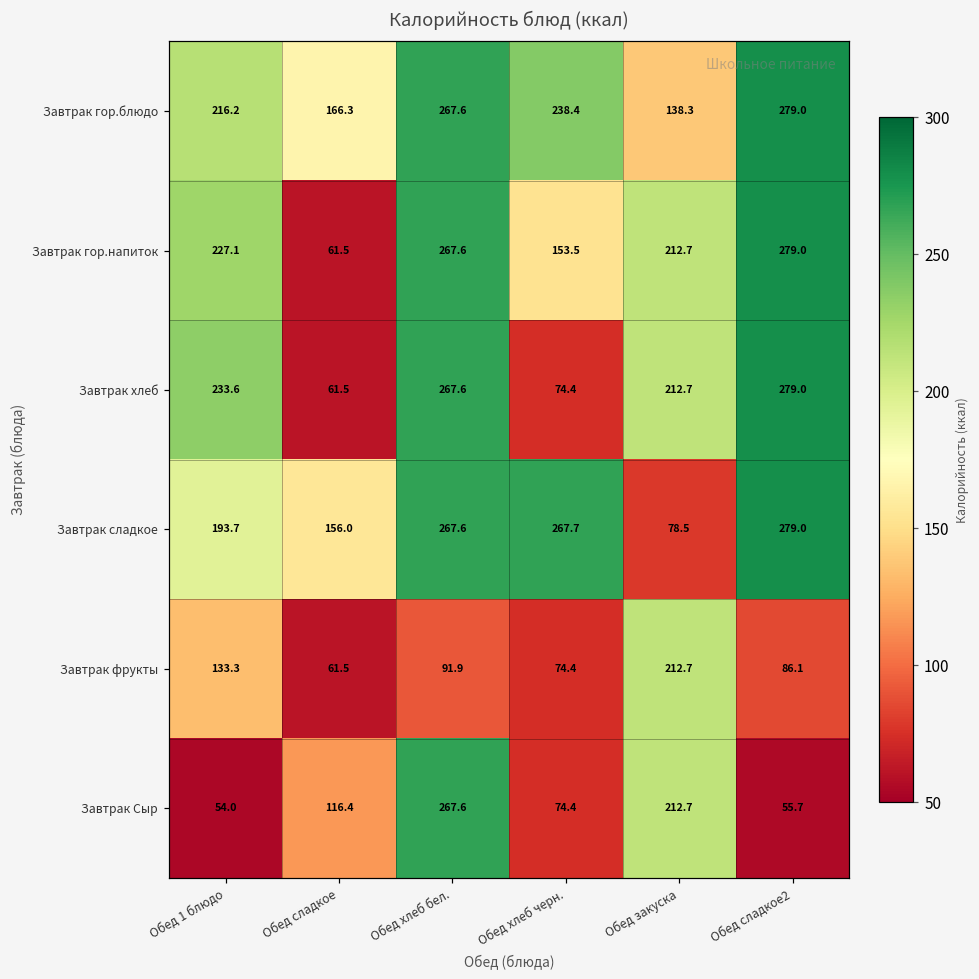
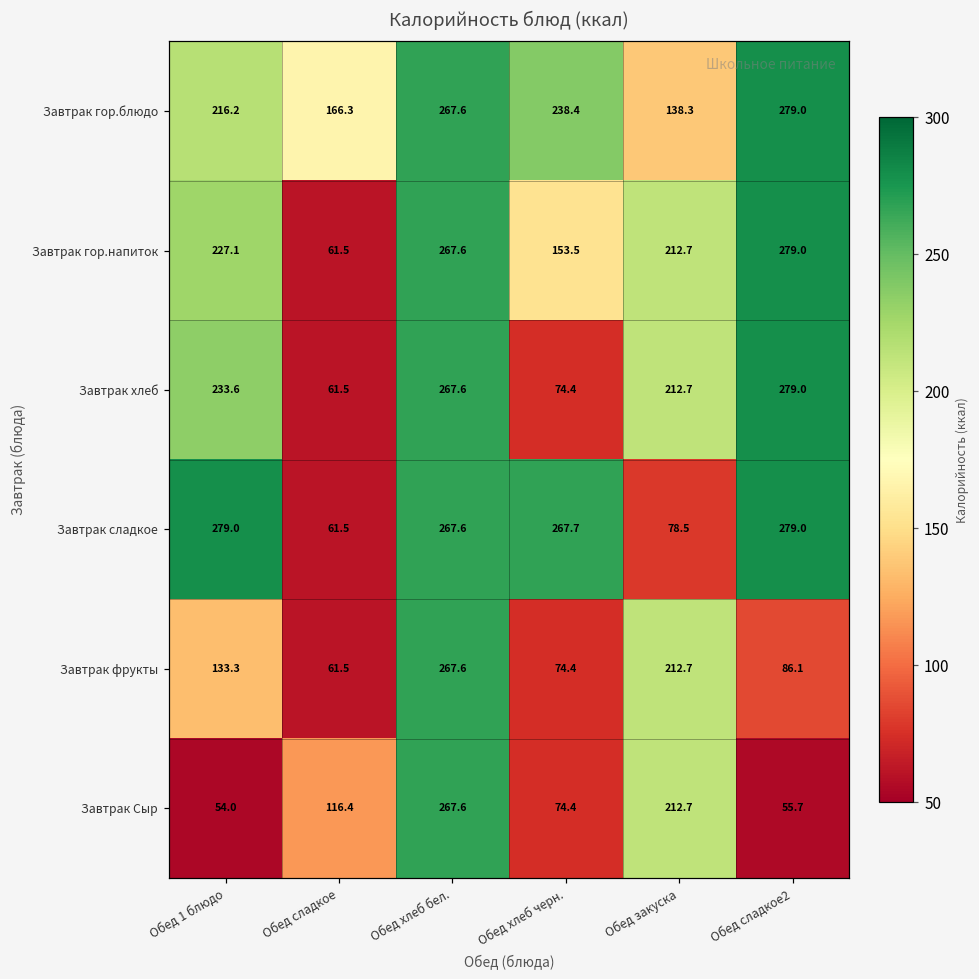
Завтрак сладкое, Обед 1 блюдо: 193.7 -> 279.0
Завтрак сладкое, Обед сладкое: 156.0 -> 61.5
Завтрак фрукты, Обед хлеб бел.: 91.9 -> 267.6
